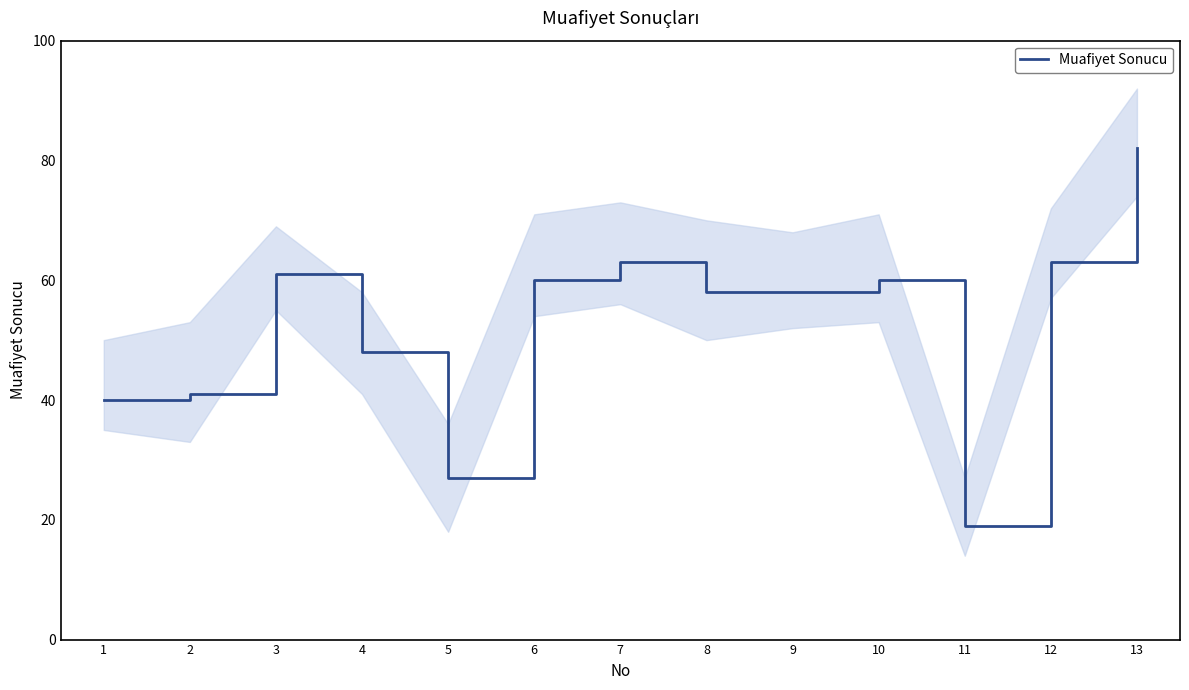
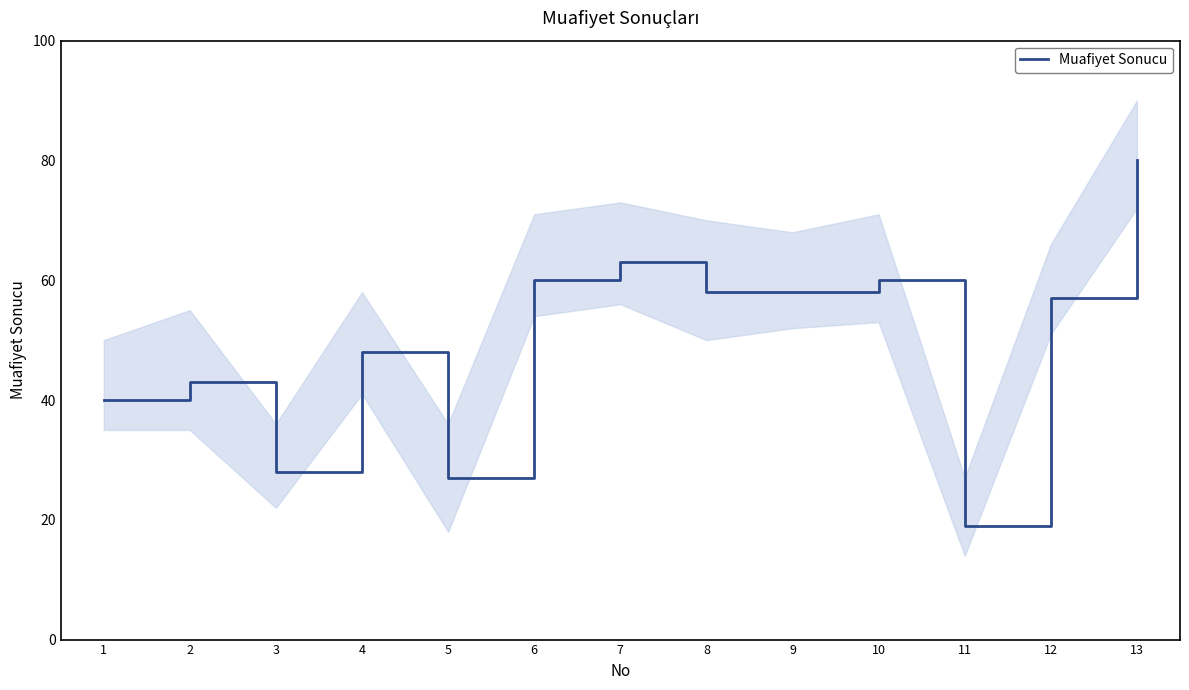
Muafiyet Sonucu, 2: 41 -> 43
Muafiyet Sonucu, 3: 61 -> 28
Muafiyet Sonucu, 12: 63 -> 57
Muafiyet Sonucu, 13: 82 -> 80
